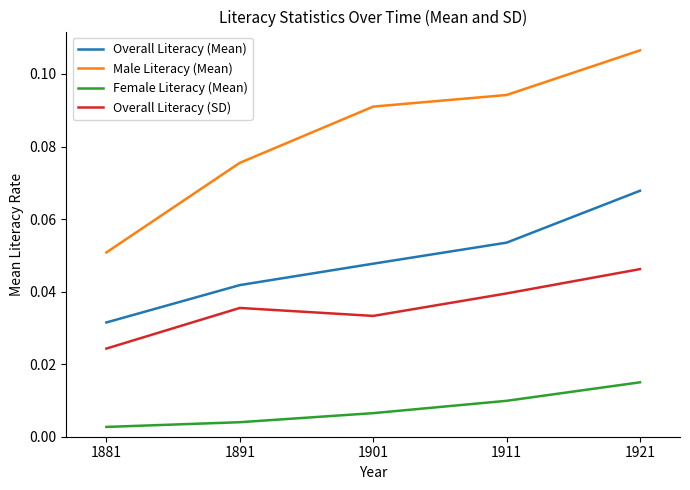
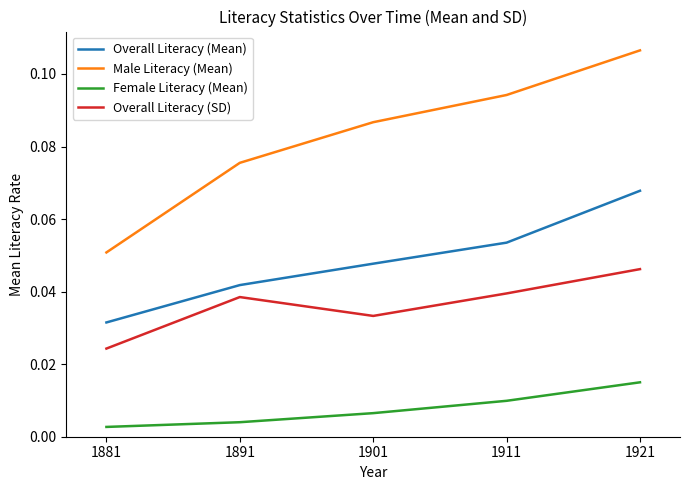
Overall Literacy (SD), 1891: 0.036 -> 0.039
Male Literacy (Mean), 1901: 0.091 -> 0.087
